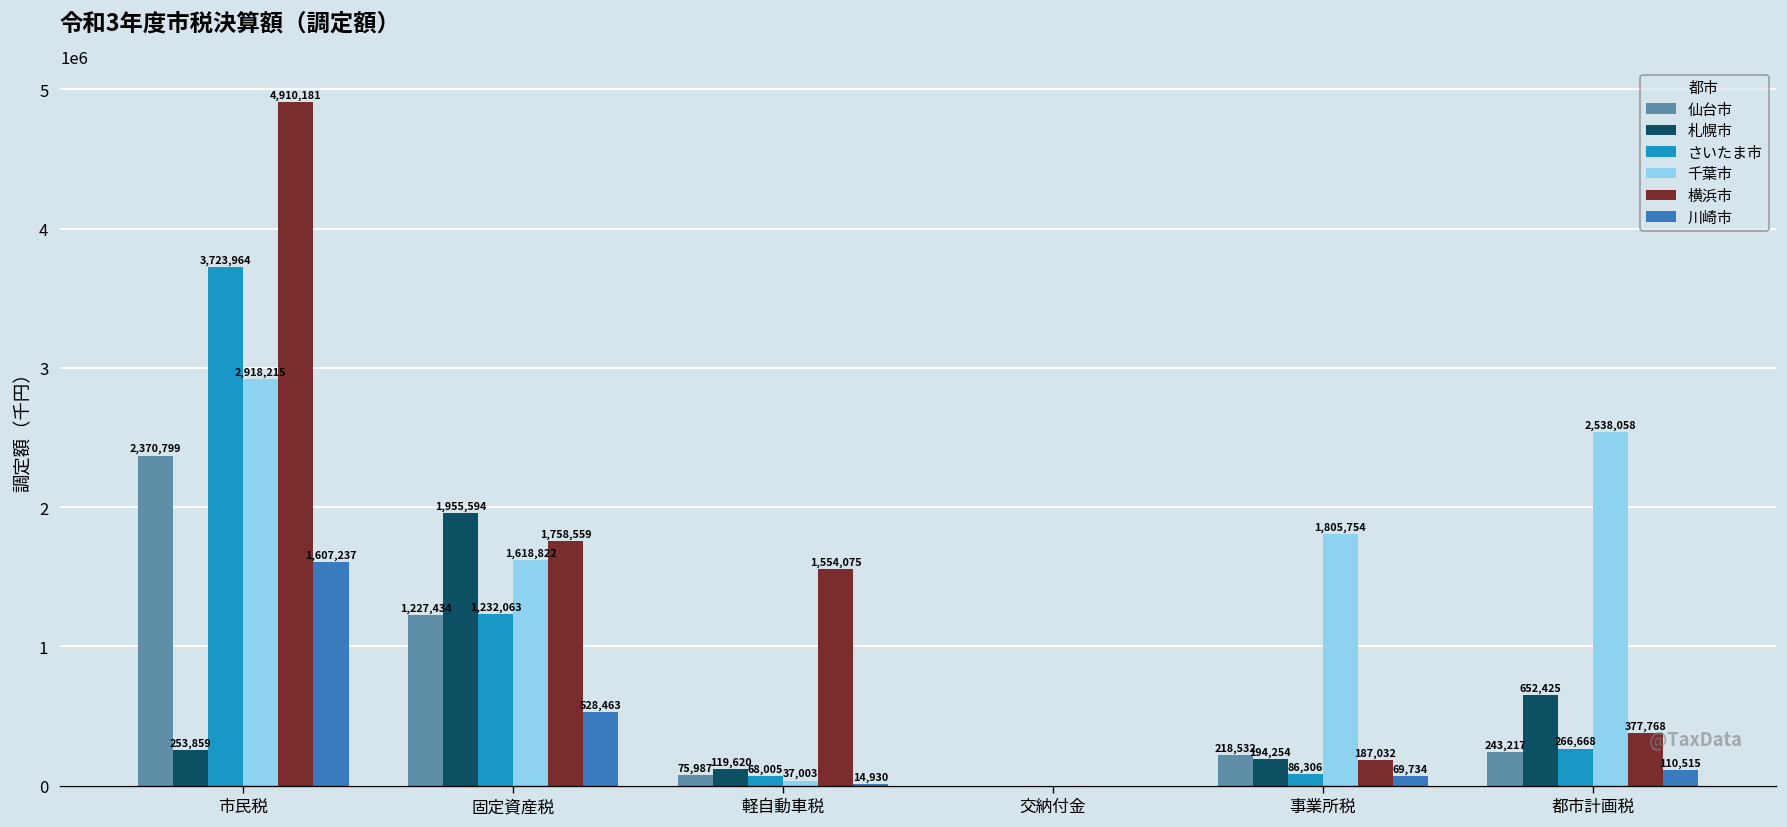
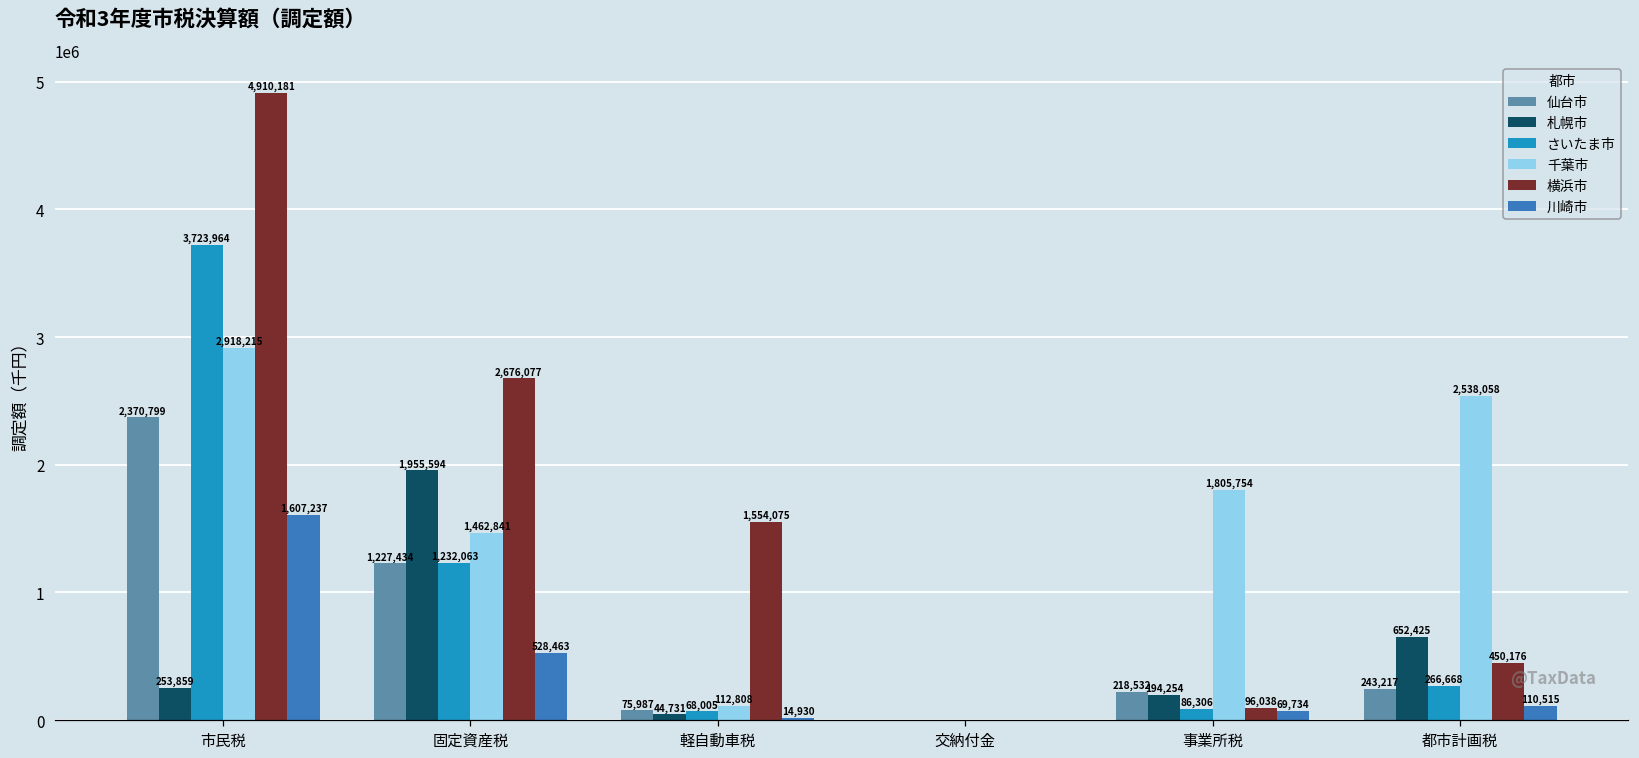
千葉市, 固定資産税: 1,618,822 -> 1,462,841
横浜市, 固定資産税: 1,758,559 -> 2,676,077
札幌市, 軽自動車税: 119,620 -> 44,731
千葉市, 軽自動車税: 37,003 -> 112,808
横浜市, 事業所税: 187,032 -> 96,038
横浜市, 都市計画税: 377,768 -> 450,176
